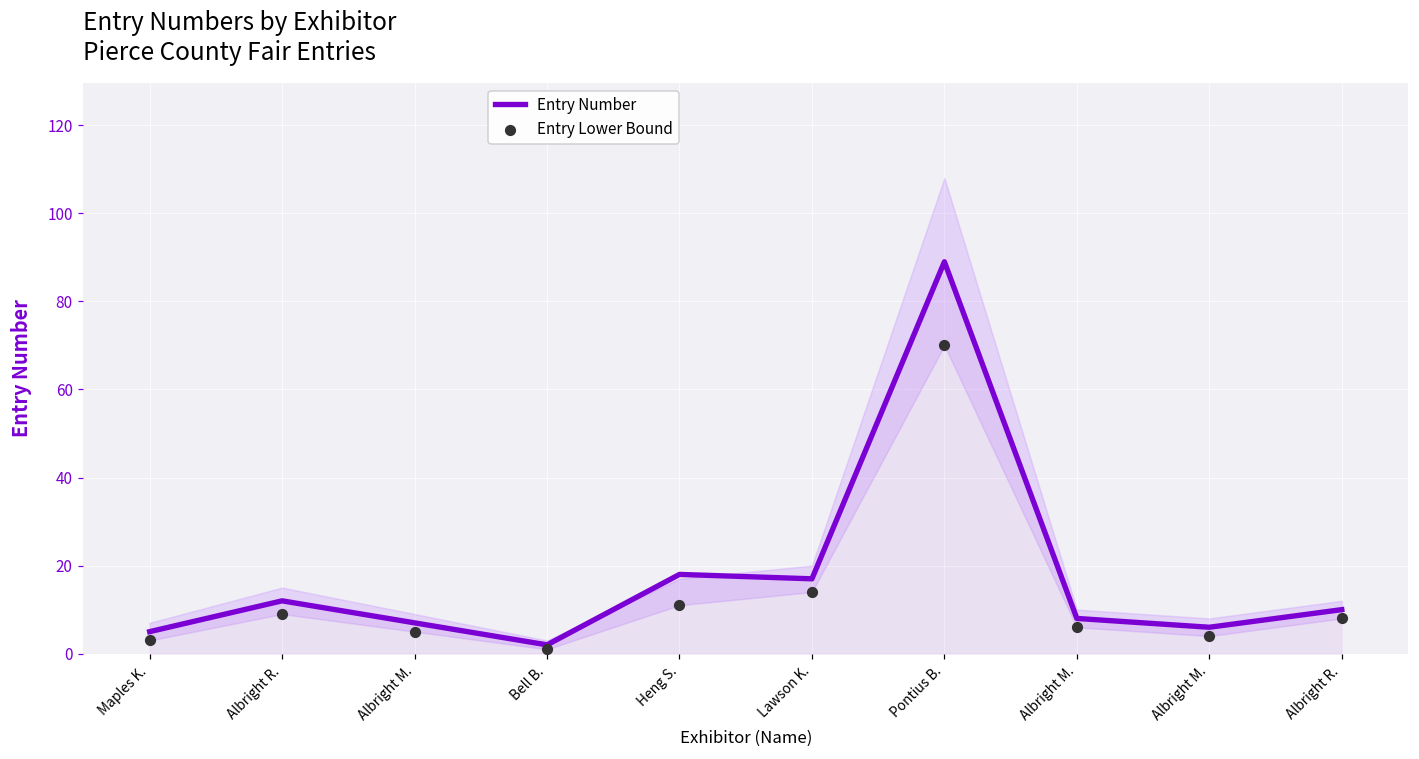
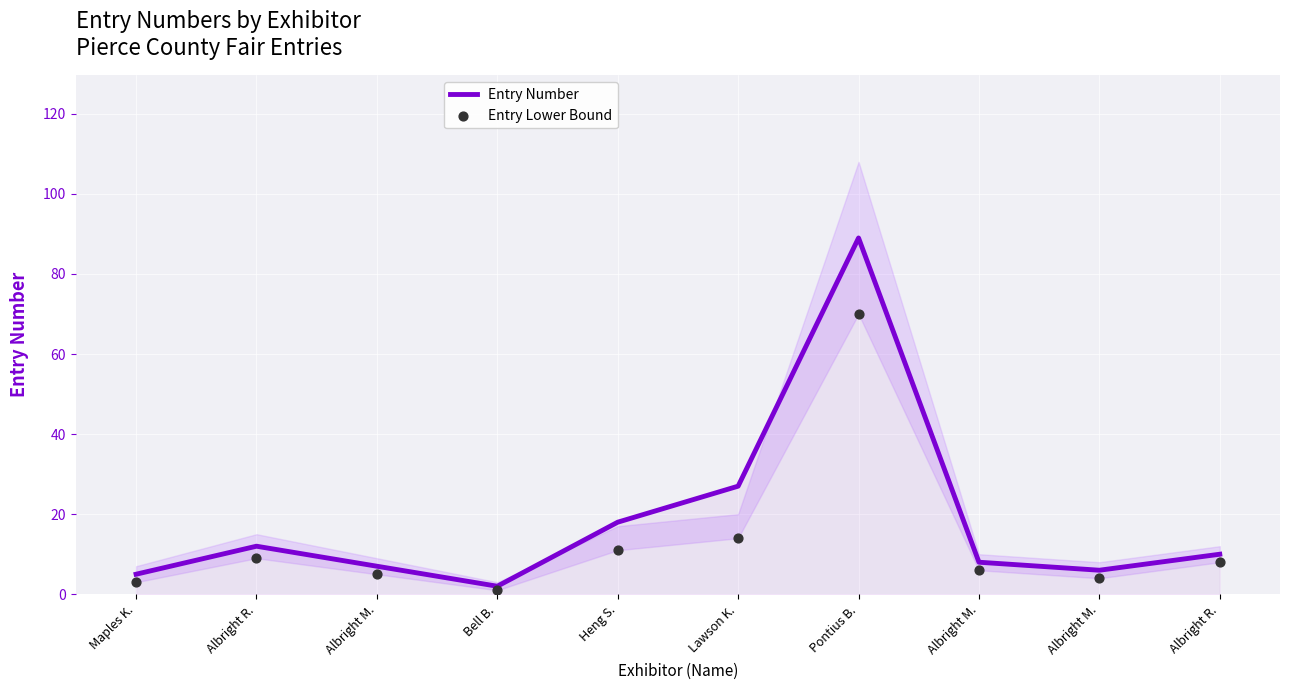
Entry Number, Lawson K.: 17 -> 27
